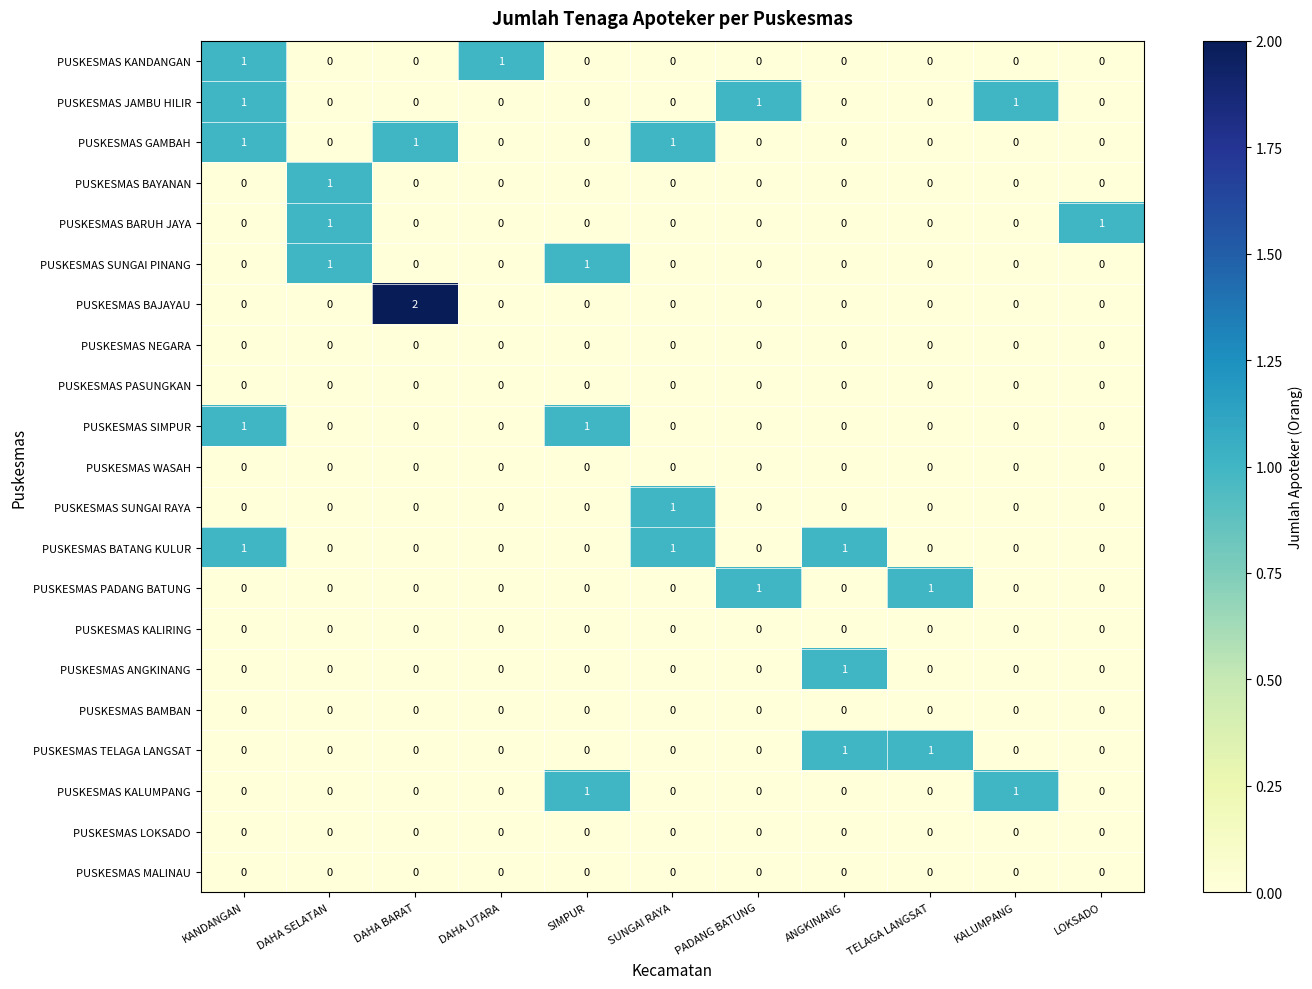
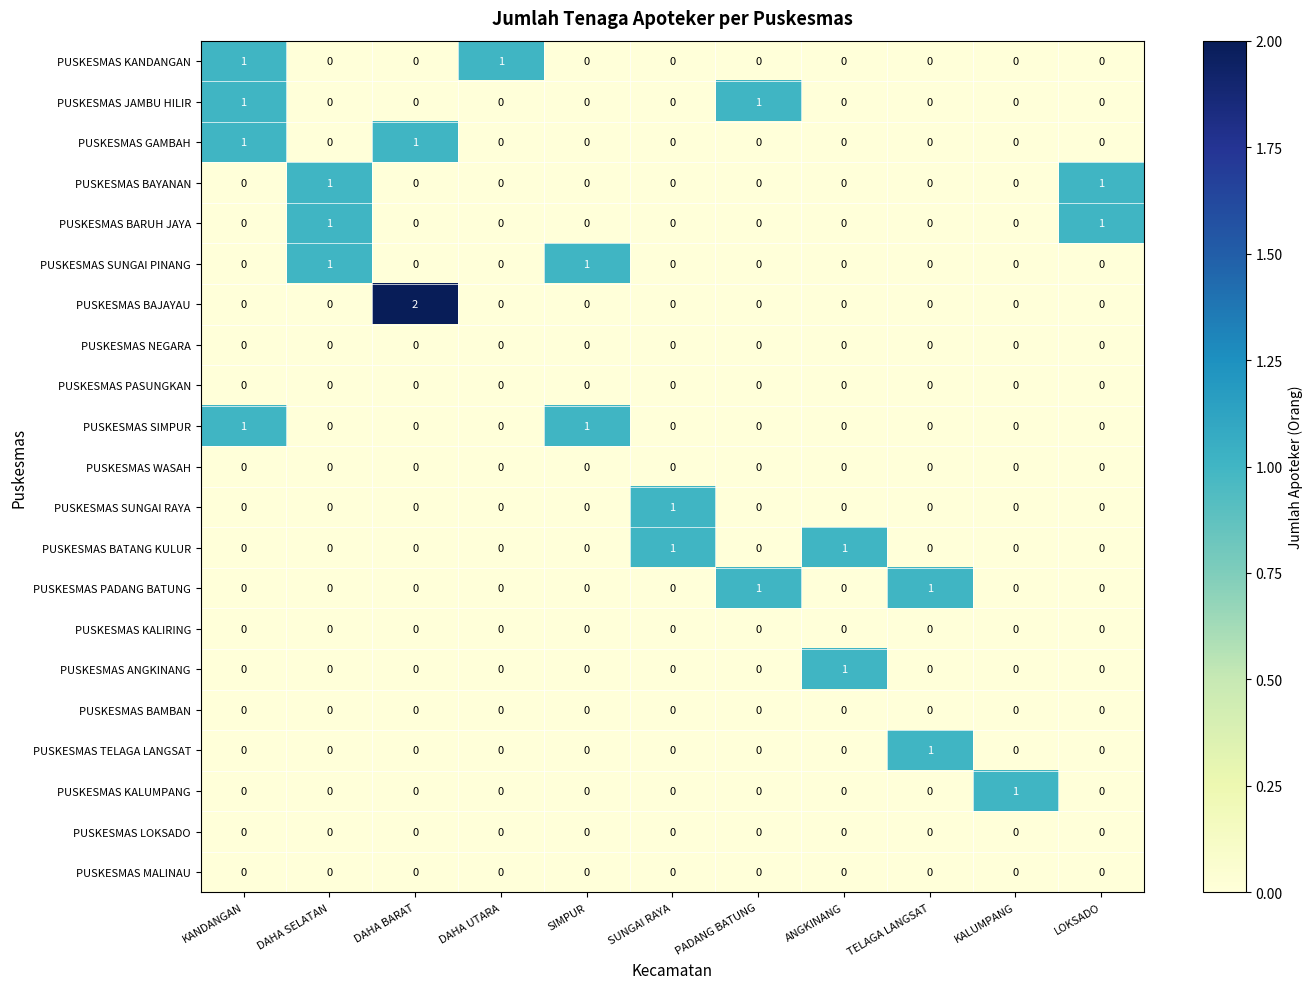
PUSKESMAS JAMBU HILIR, KALUMPANG: 1 -> 0
PUSKESMAS GAMBAH, SUNGAI RAYA: 1 -> 0
PUSKESMAS BAYANAN, LOKSADO: 0 -> 1
PUSKESMAS BATANG KULUR, KANDANGAN: 1 -> 0
PUSKESMAS TELAGA LANGSAT, ANGKINANG: 1 -> 0
PUSKESMAS KALUMPANG, SIMPUR: 1 -> 0
